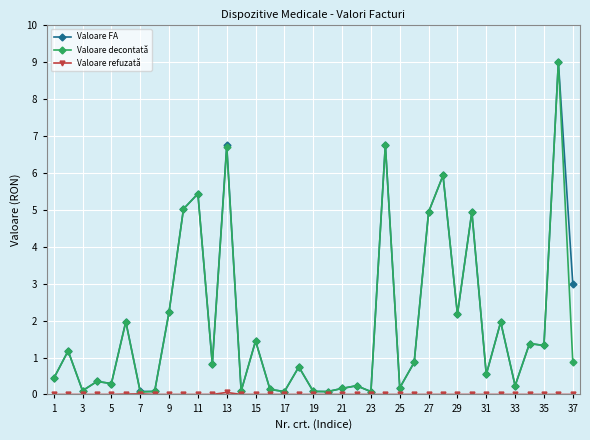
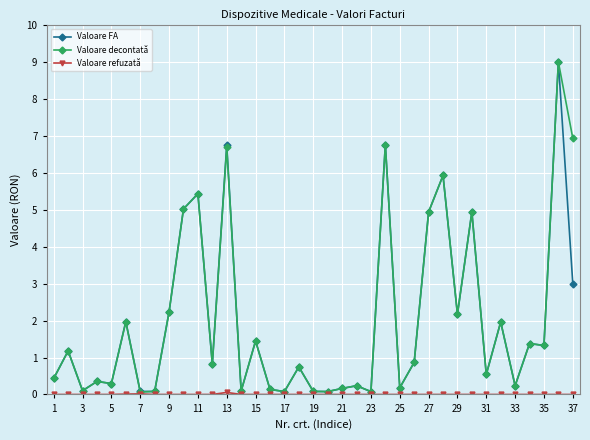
Valoare decontată, 37: 0.9 -> 6.9
